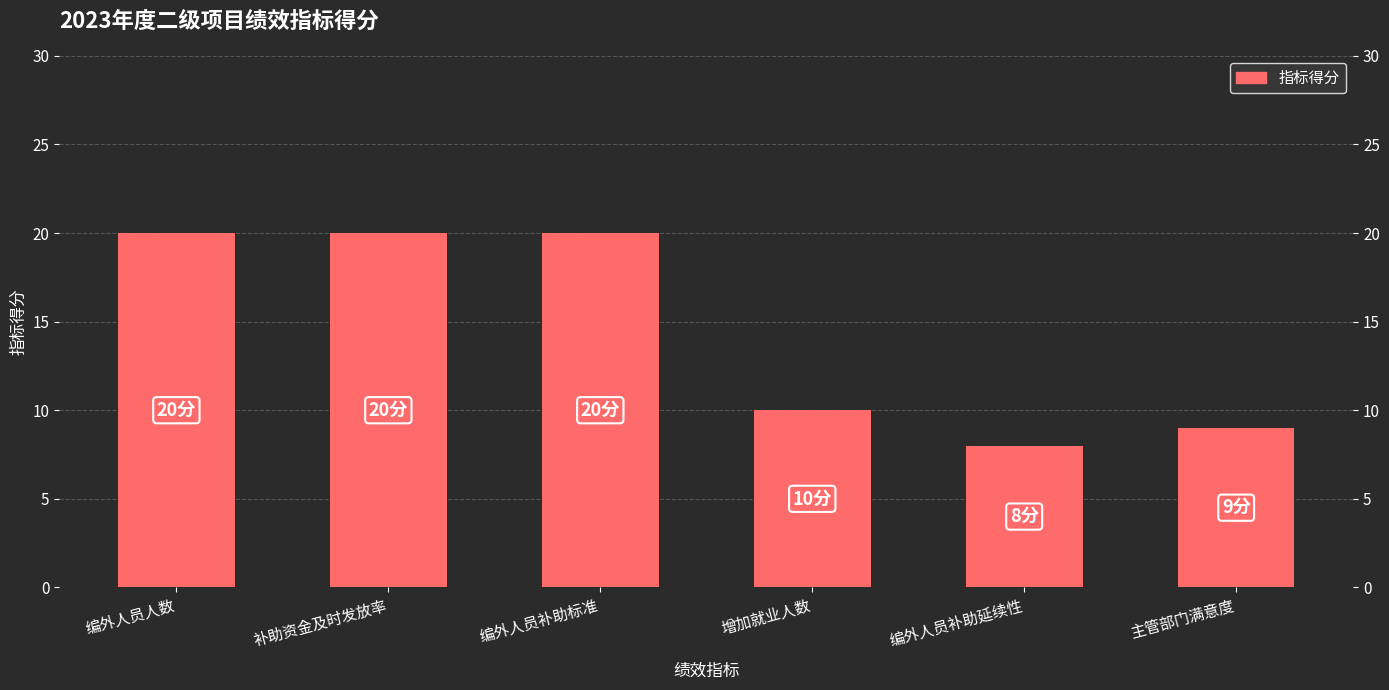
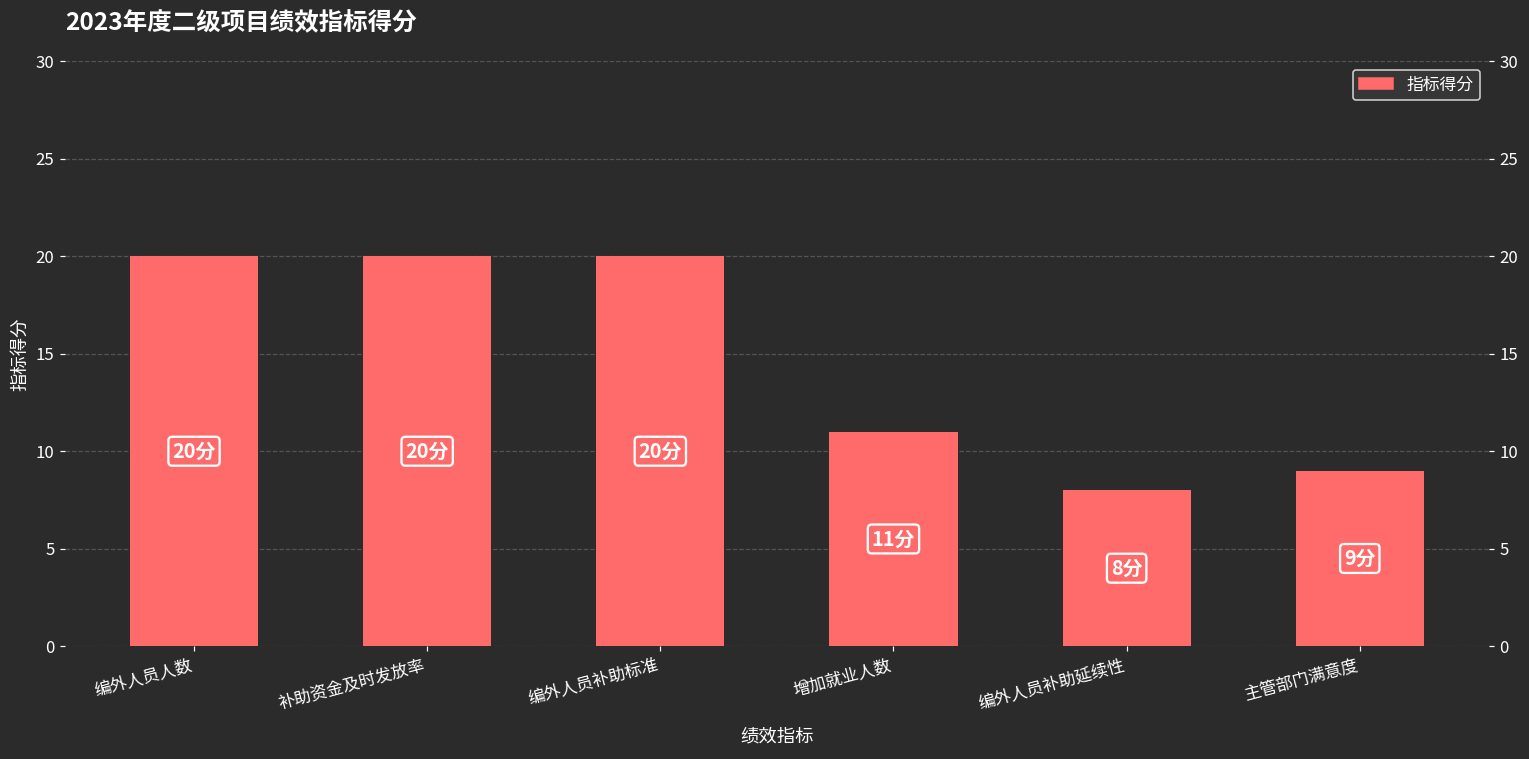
增加就业人数: 10分 -> 11分
